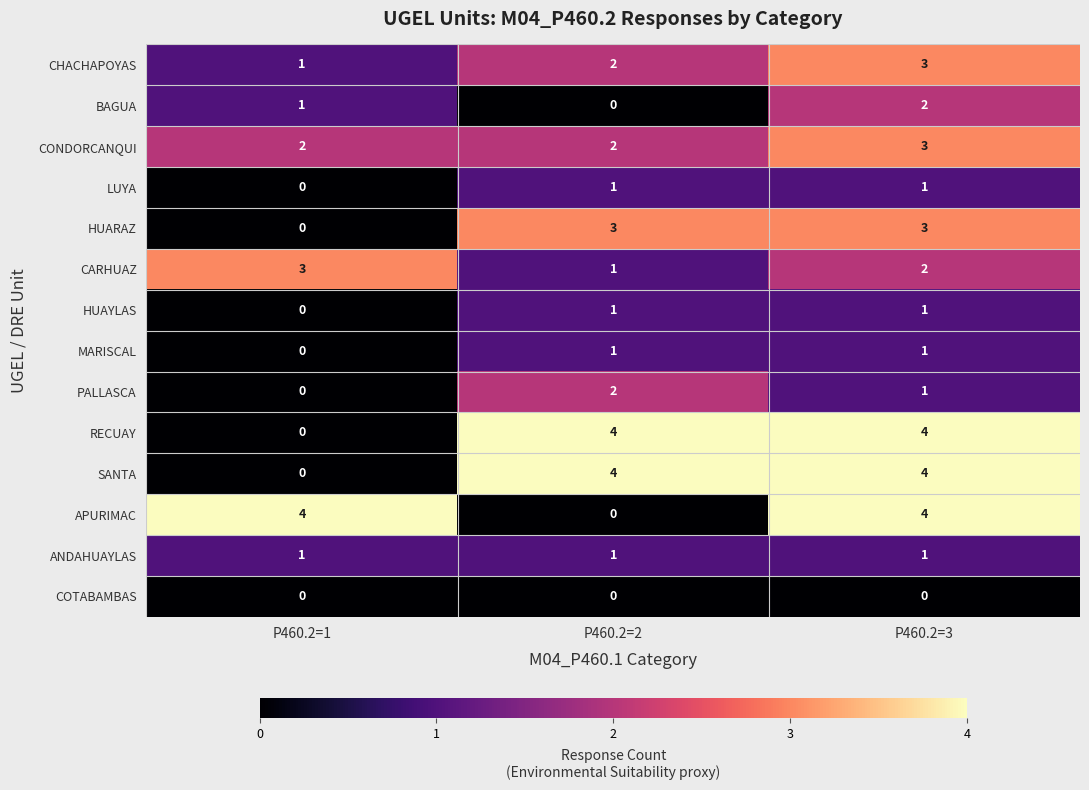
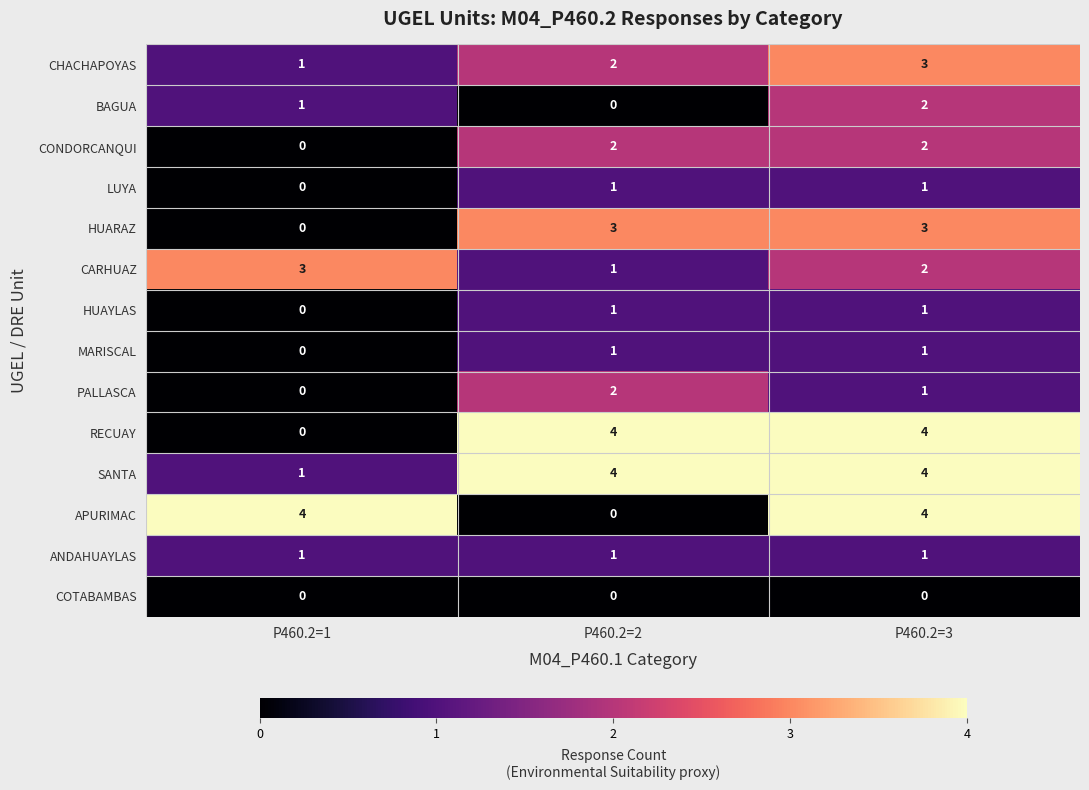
CONDORCANQUI, P460.2=1: 2 -> 0
CONDORCANQUI, P460.2=3: 3 -> 2
SANTA, P460.2=1: 0 -> 1
